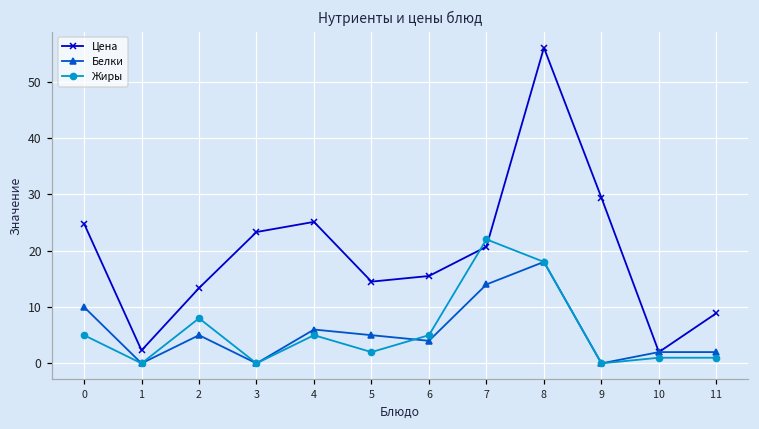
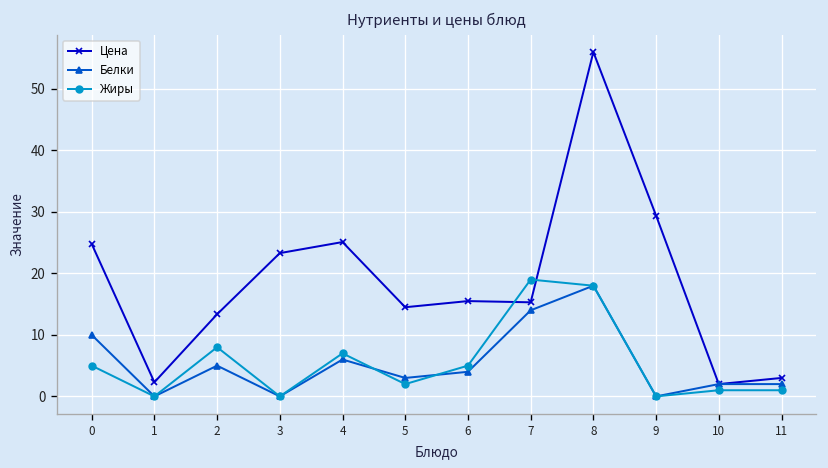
Жиры, 4: 5 -> 7
Белки, 5: 5 -> 3
Цена, 7: 21 -> 15
Жиры, 7: 22 -> 19
Цена, 11: 9 -> 3
